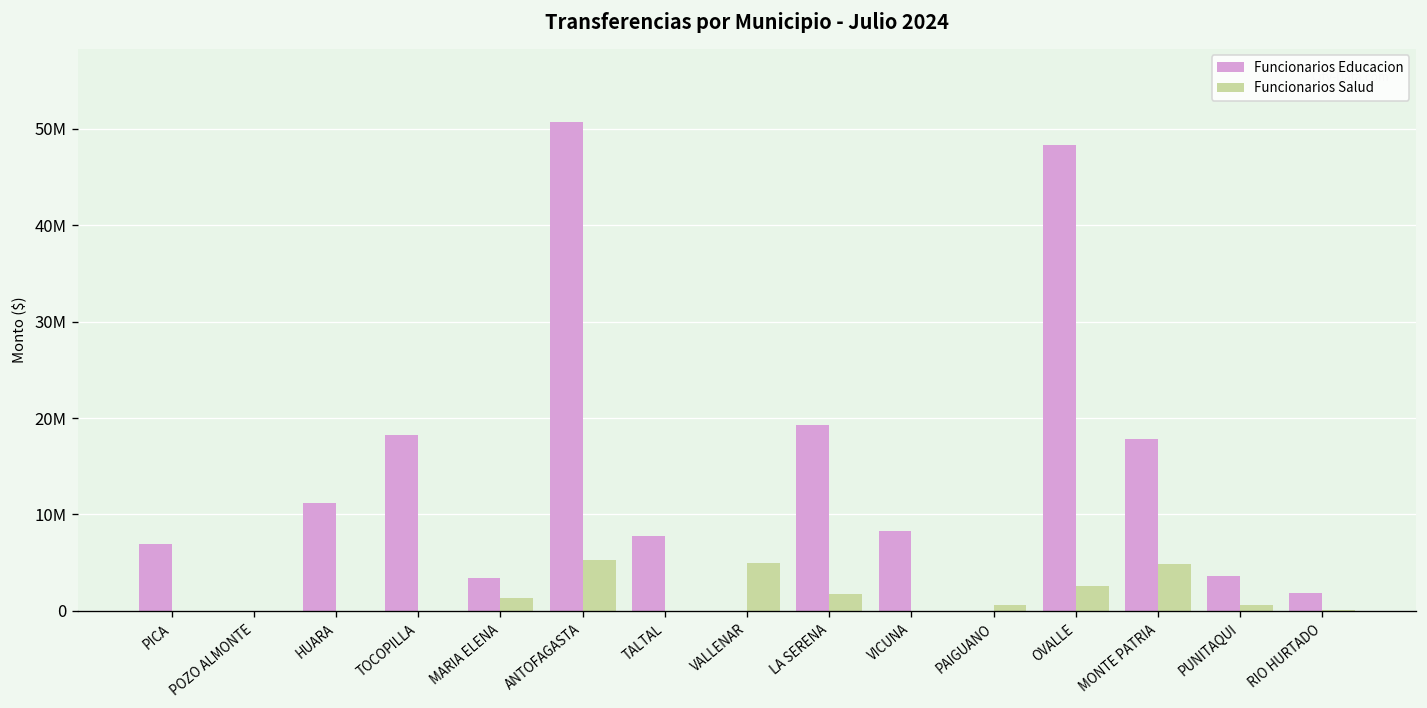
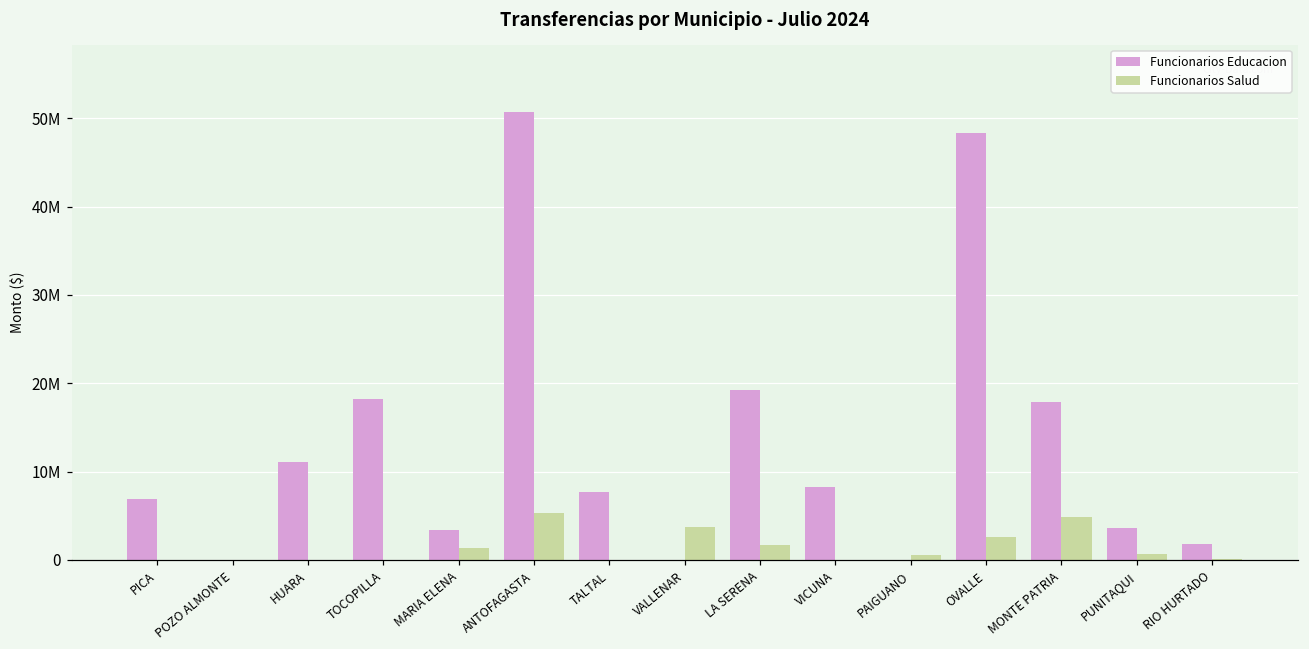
Funcionarios Salud, VALLENAR: 5000000 -> 4000000
